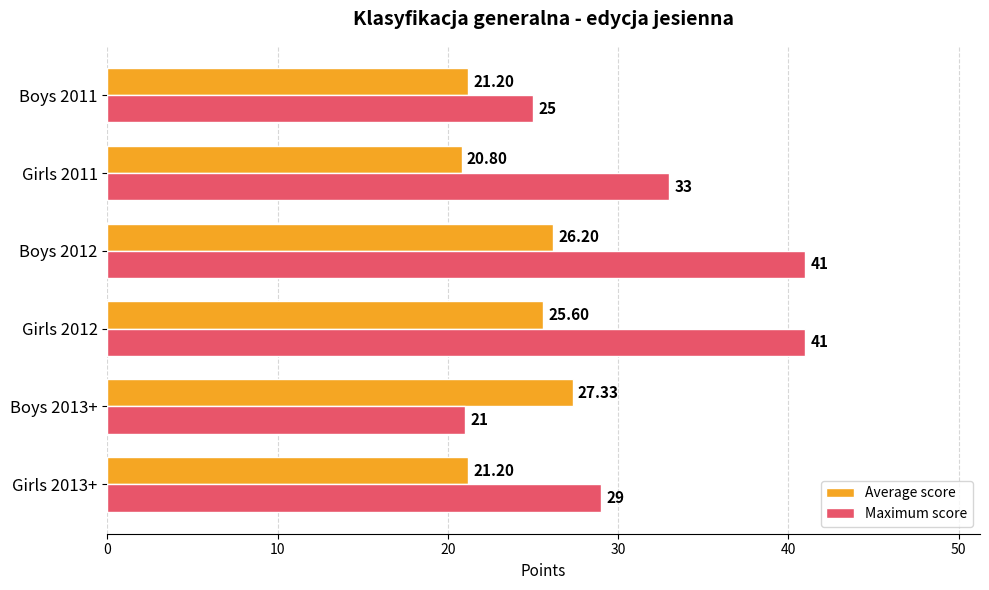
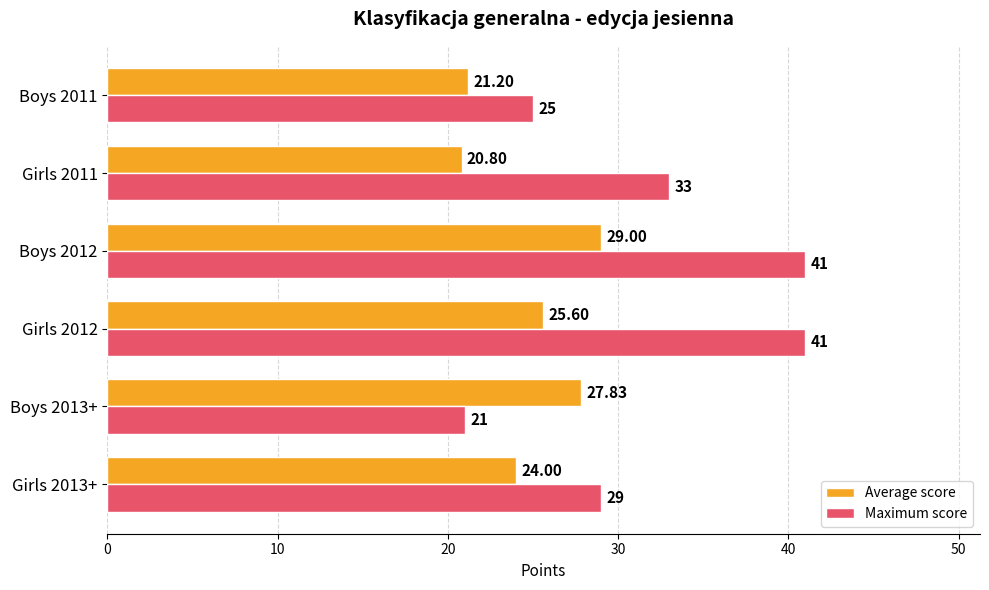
Average score, Boys 2012: 26.20 -> 29.00
Average score, Boys 2013+: 27.33 -> 27.83
Average score, Girls 2013+: 21.20 -> 24.00
